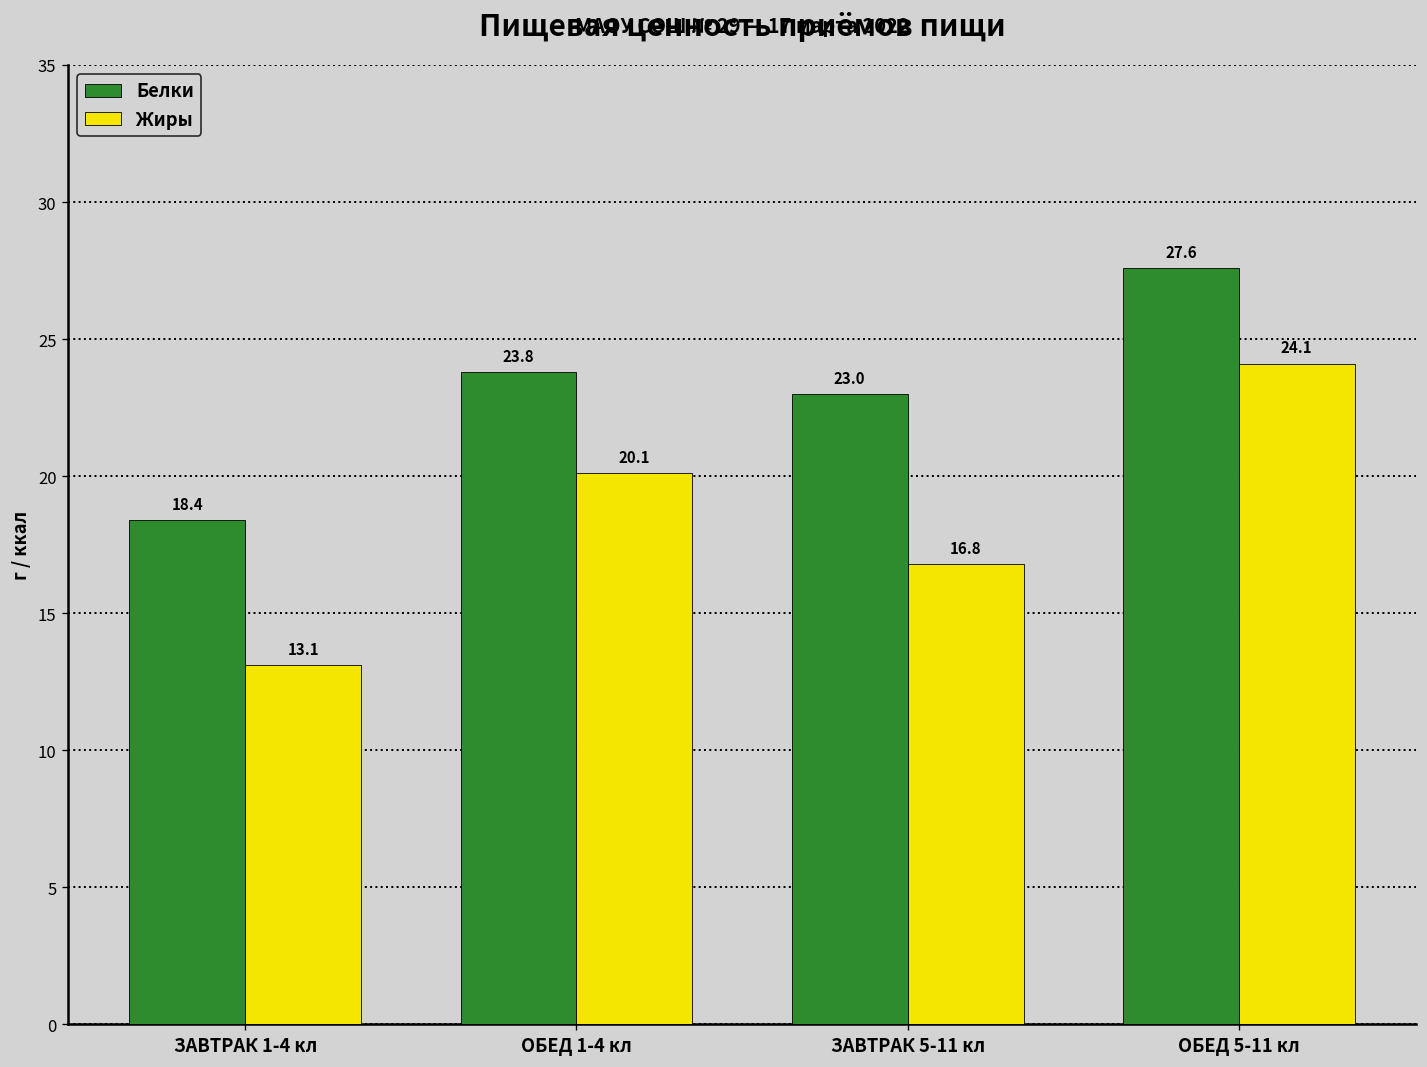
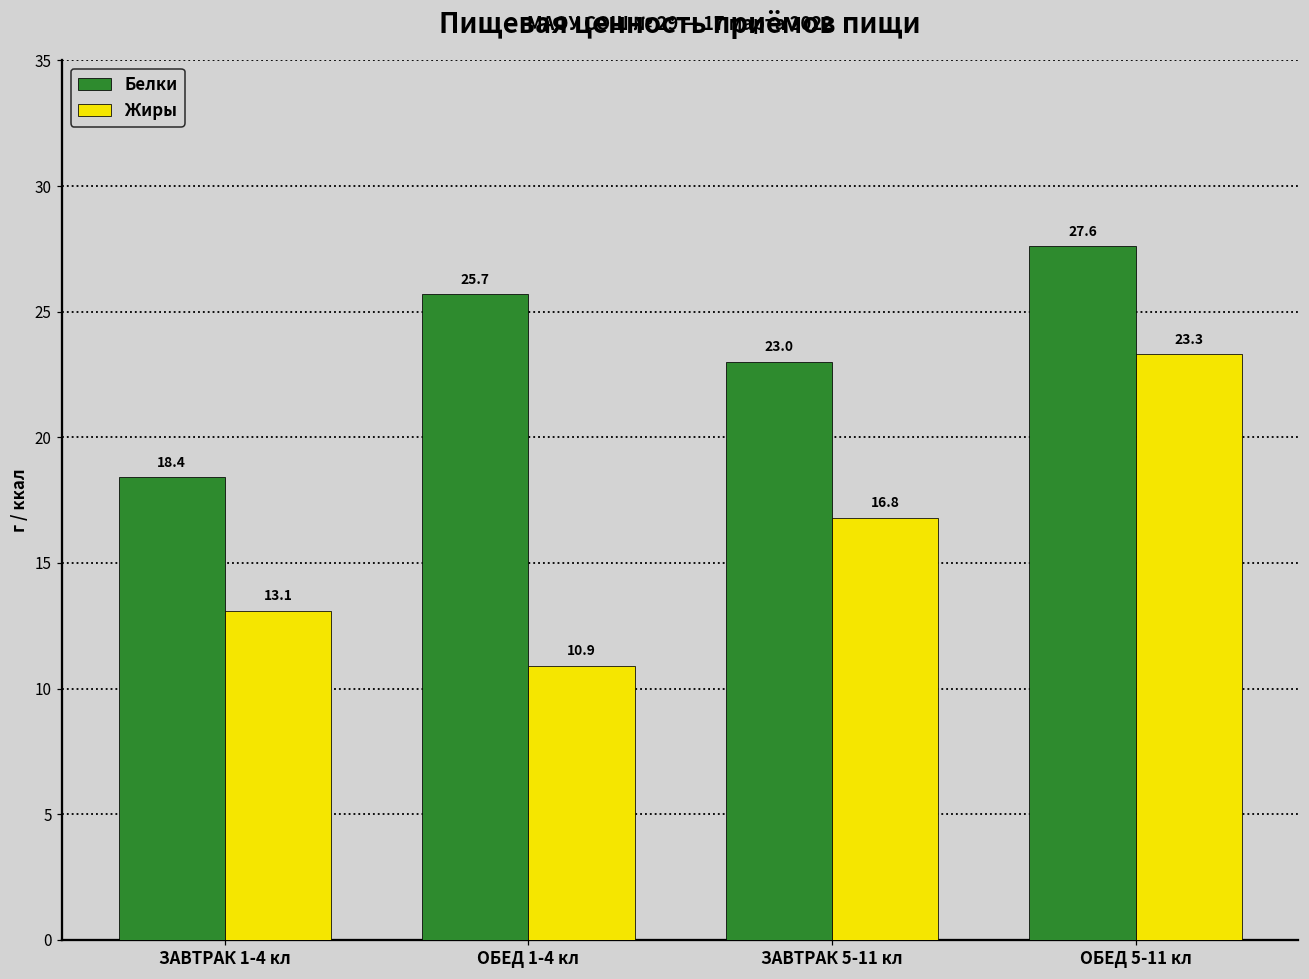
Белки, ОБЕД 1-4 кл: 23.8 -> 25.7
Жиры, ОБЕД 1-4 кл: 20.1 -> 10.9
Жиры, ОБЕД 5-11 кл: 24.1 -> 23.3
